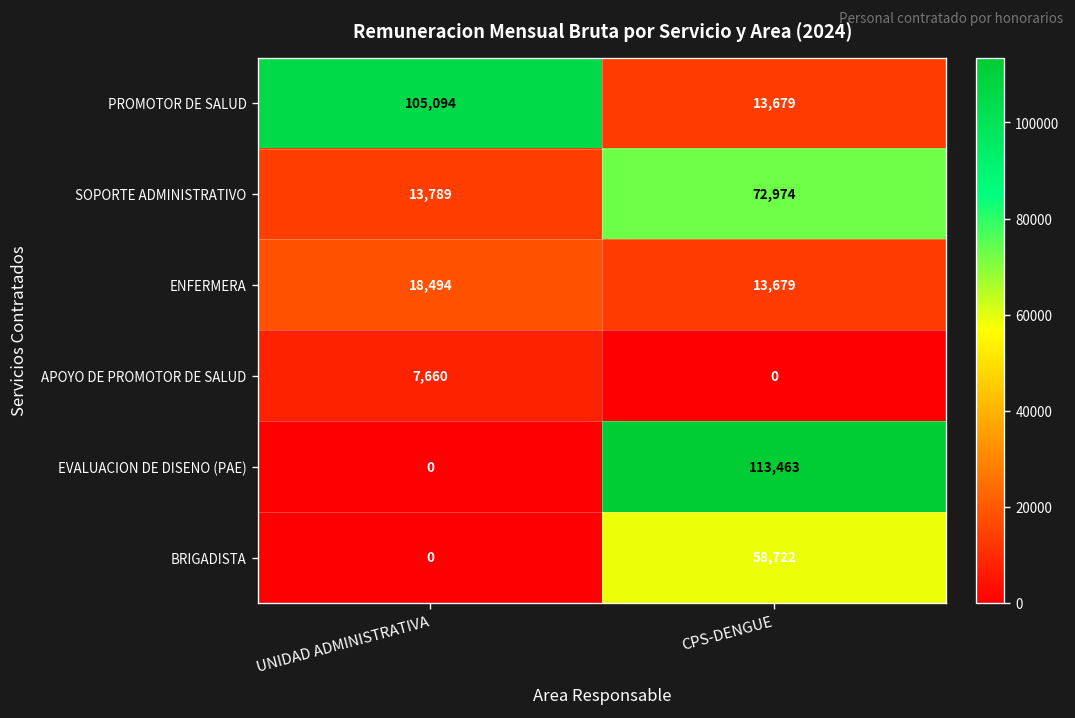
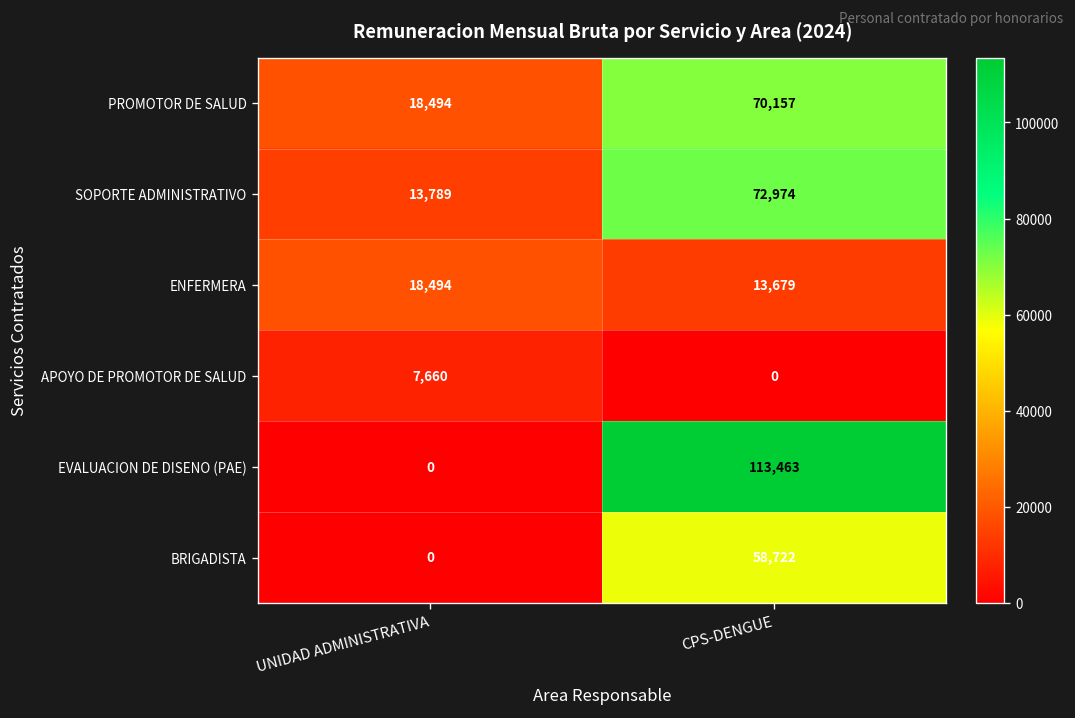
PROMOTOR DE SALUD, UNIDAD ADMINISTRATIVA: 105,094 -> 18,494
PROMOTOR DE SALUD, CPS-DENGUE: 13,679 -> 70,157
